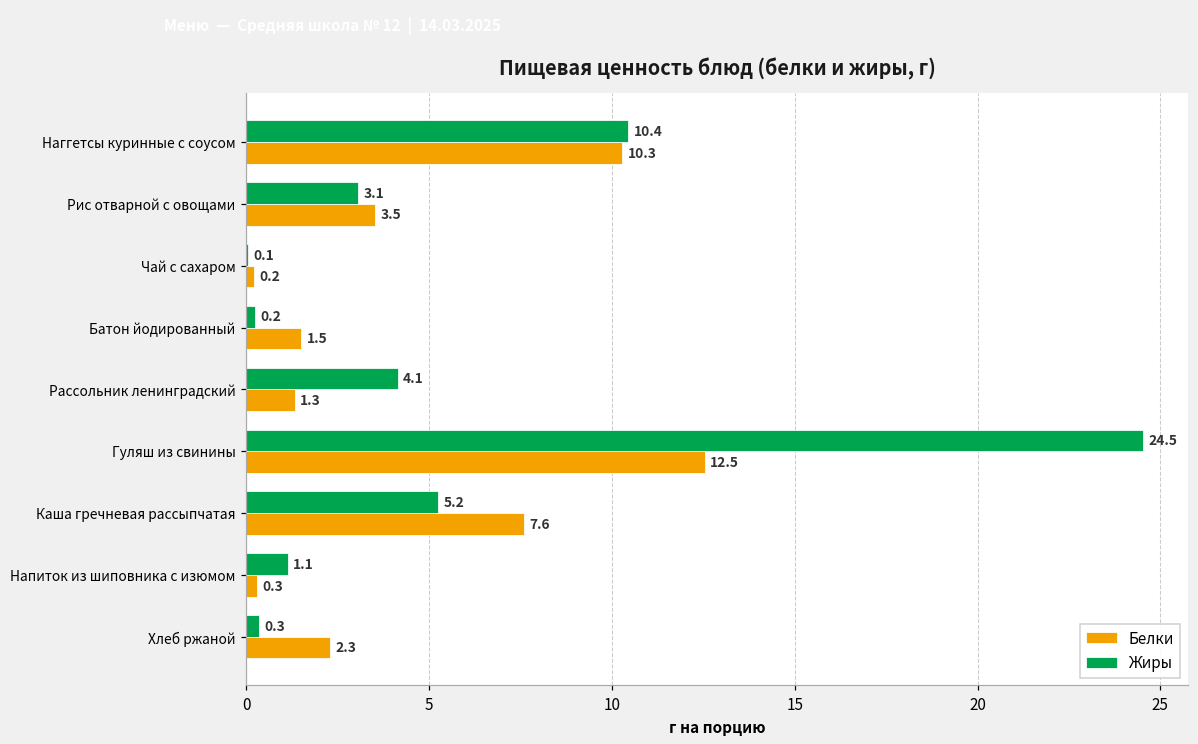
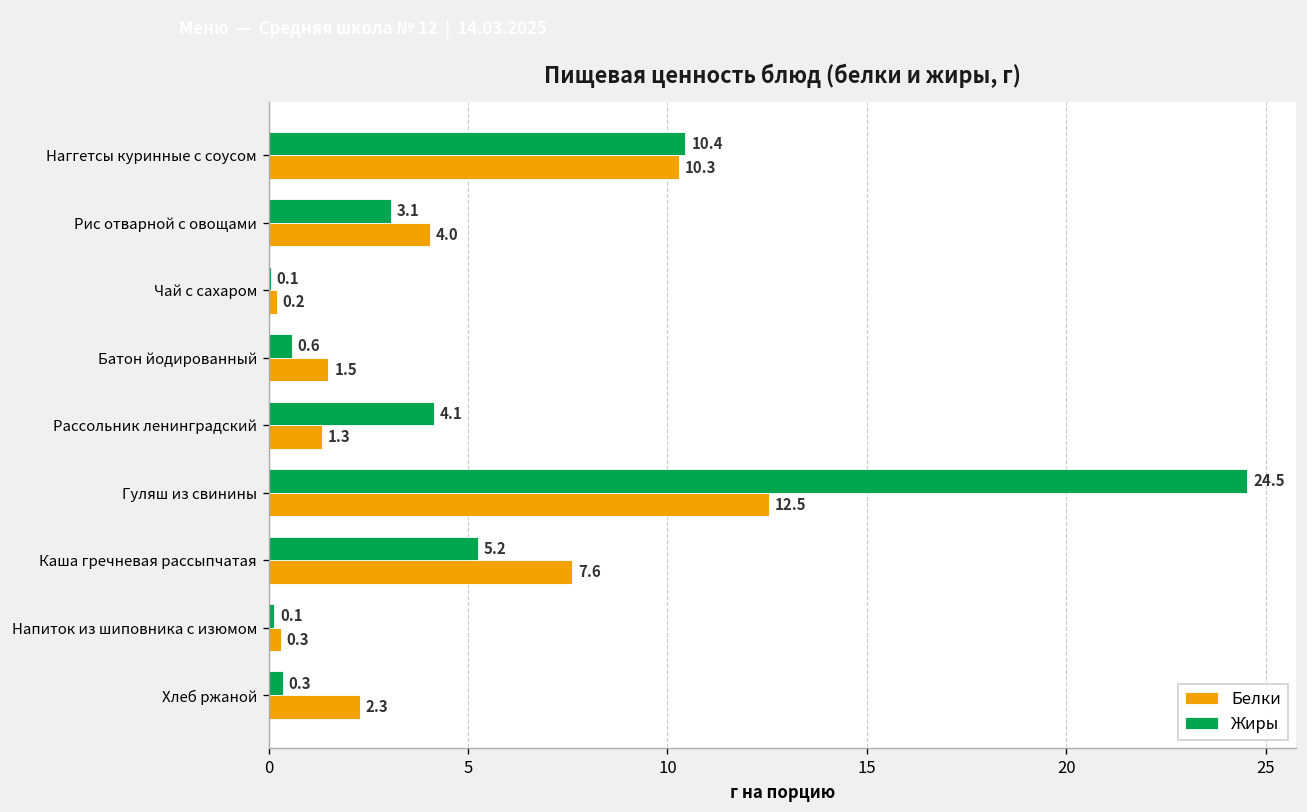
Белки, Рис отварной с овощами: 3.5 -> 4.0
Жиры, Батон йодированный: 0.2 -> 0.6
Жиры, Напиток из шиповника с изюмом: 1.1 -> 0.1
